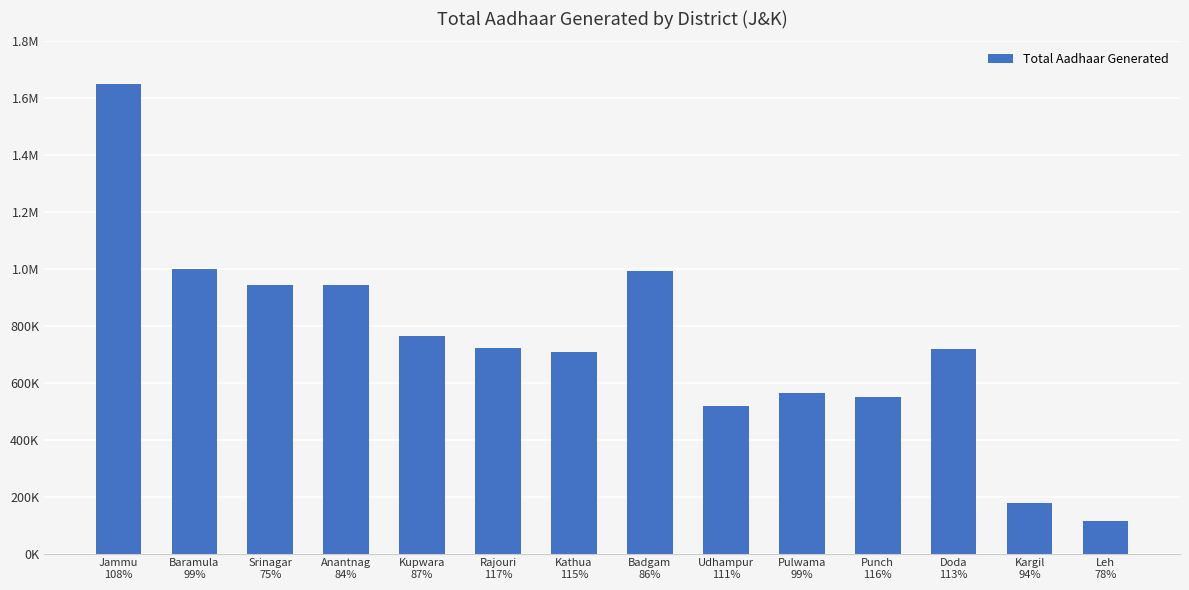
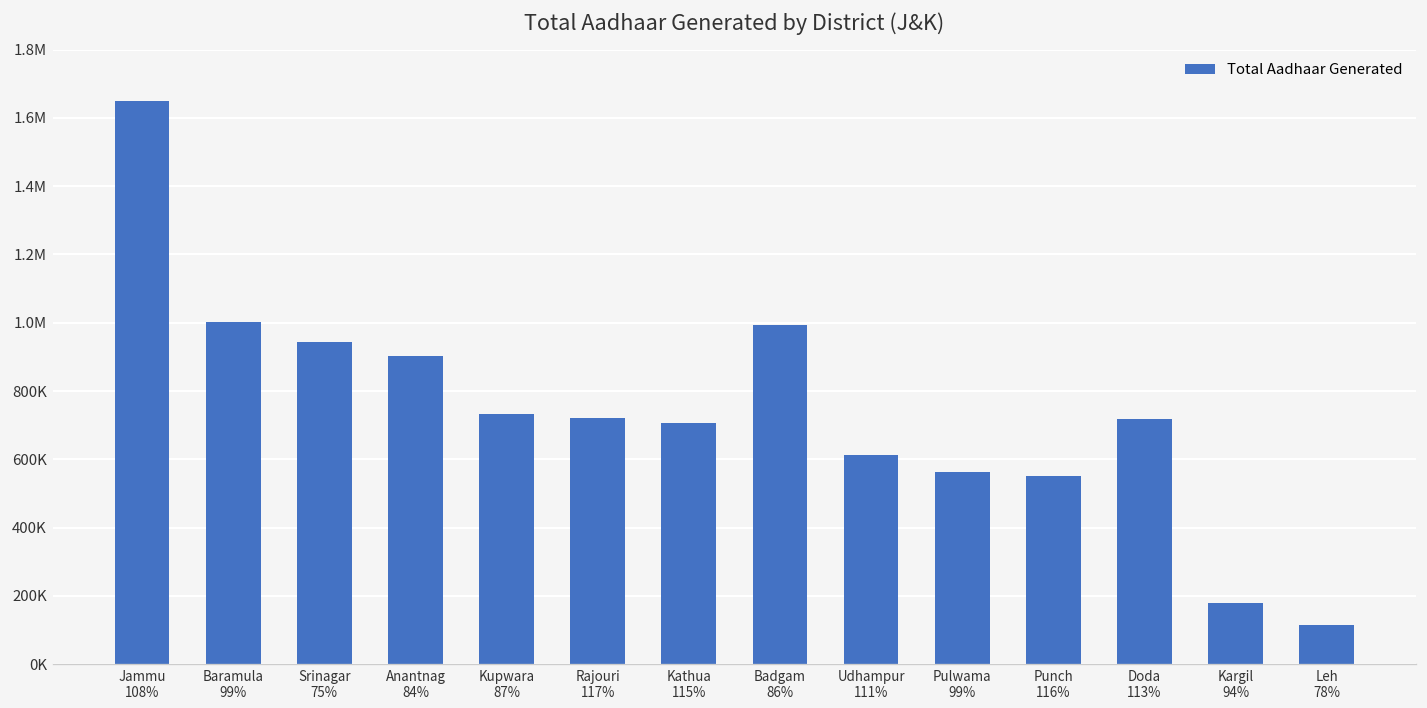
Anantnag 84%: 940000 -> 900000
Kupwara 87%: 770000 -> 730000
Udhampur 111%: 520000 -> 610000
